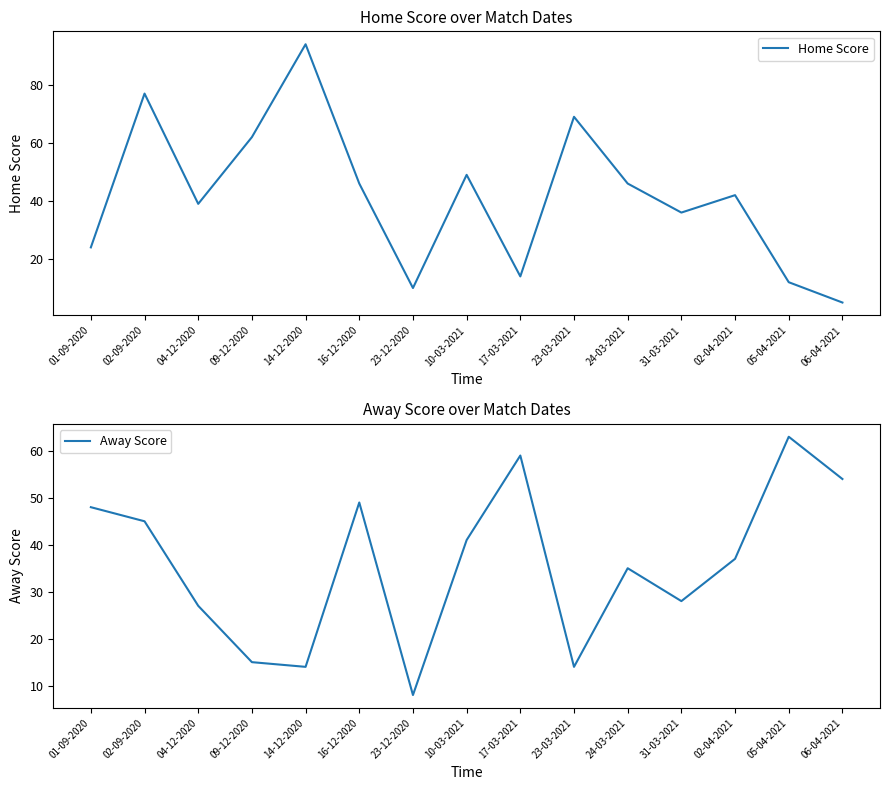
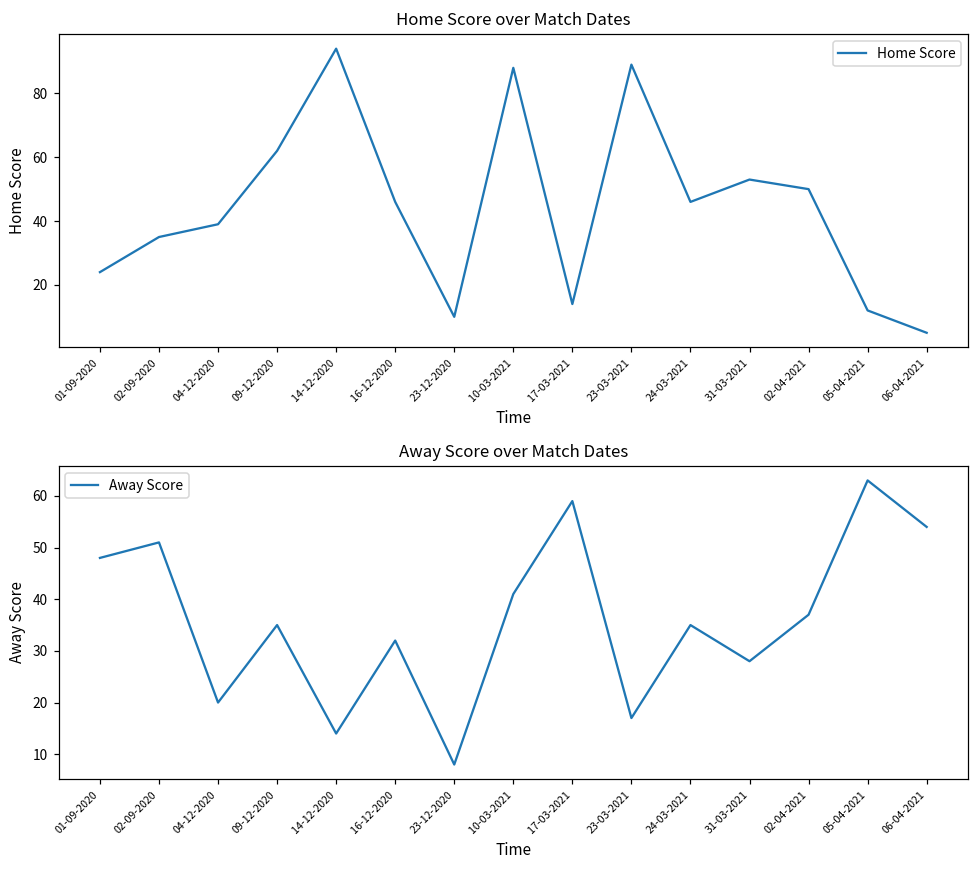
Home Score over Match Dates, 02-09-2020: 77 -> 35
Home Score over Match Dates, 10-03-2021: 49 -> 88
Home Score over Match Dates, 23-03-2021: 69 -> 89
Home Score over Match Dates, 31-03-2021: 36 -> 53
Home Score over Match Dates, 02-04-2021: 42 -> 50
Away Score over Match Dates, 02-09-2020: 45 -> 51
Away Score over Match Dates, 04-12-2020: 27 -> 20
Away Score over Match Dates, 09-12-2020: 15 -> 35
Away Score over Match Dates, 16-12-2020: 49 -> 32
Away Score over Match Dates, 23-03-2021: 14 -> 17
